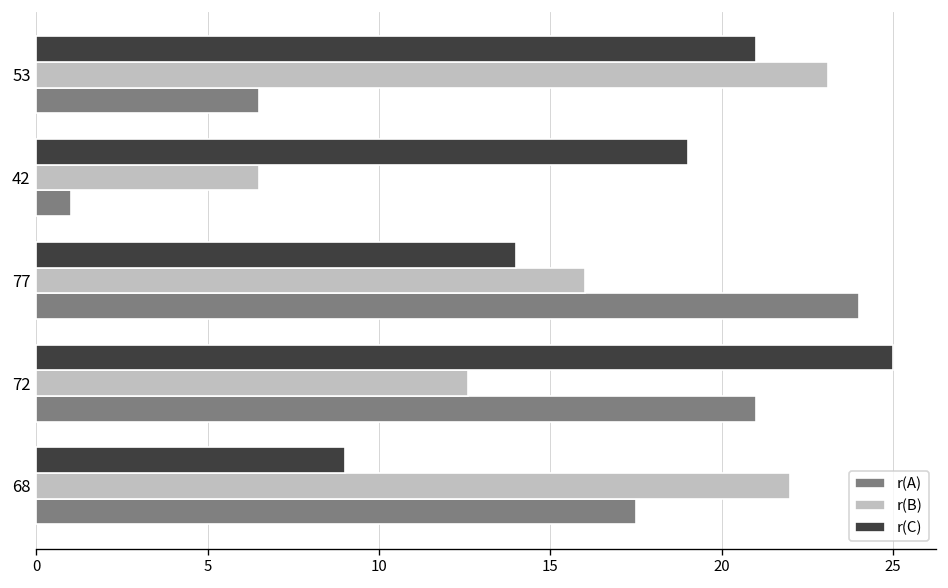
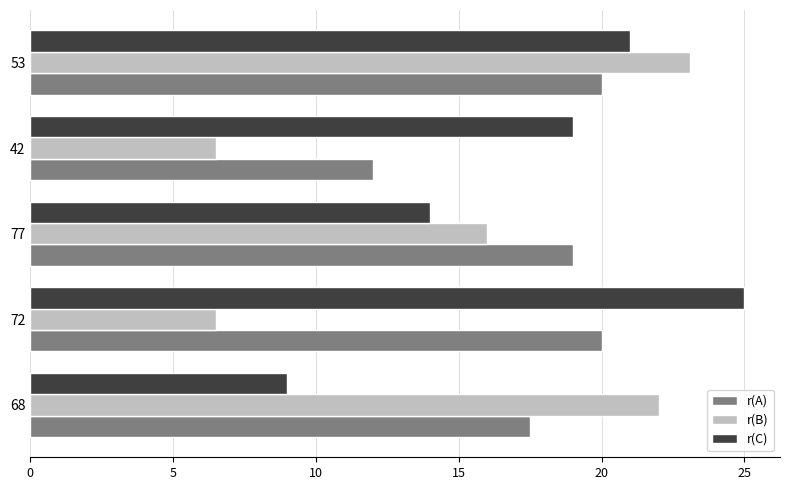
r(A), 53: 6.5 -> 20.0
r(A), 42: 1 -> 12
r(A), 77: 24 -> 19
r(B), 72: 12.6 -> 6.5
r(A), 72: 21 -> 20
